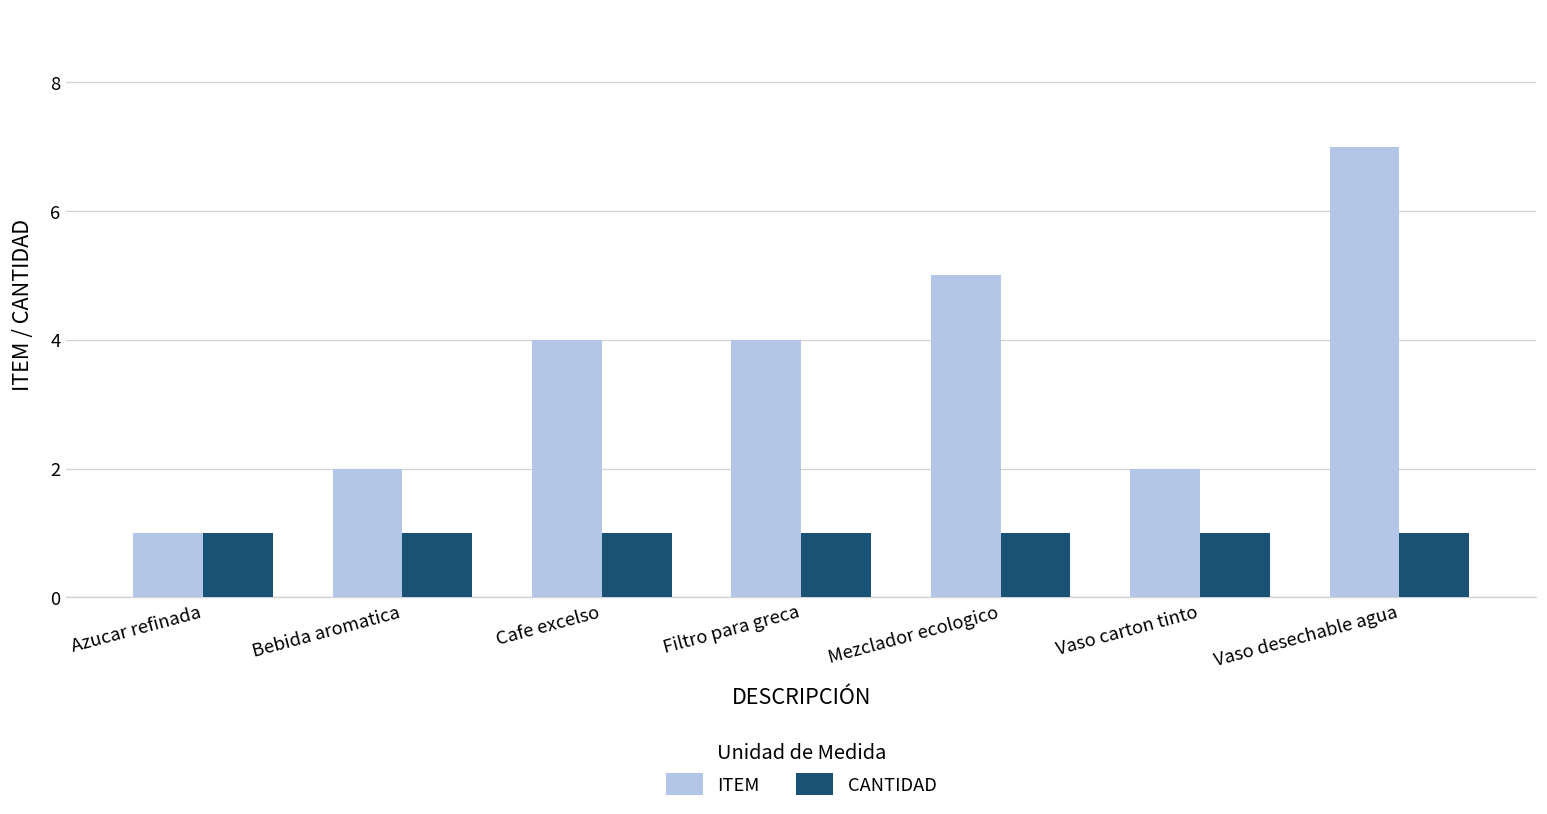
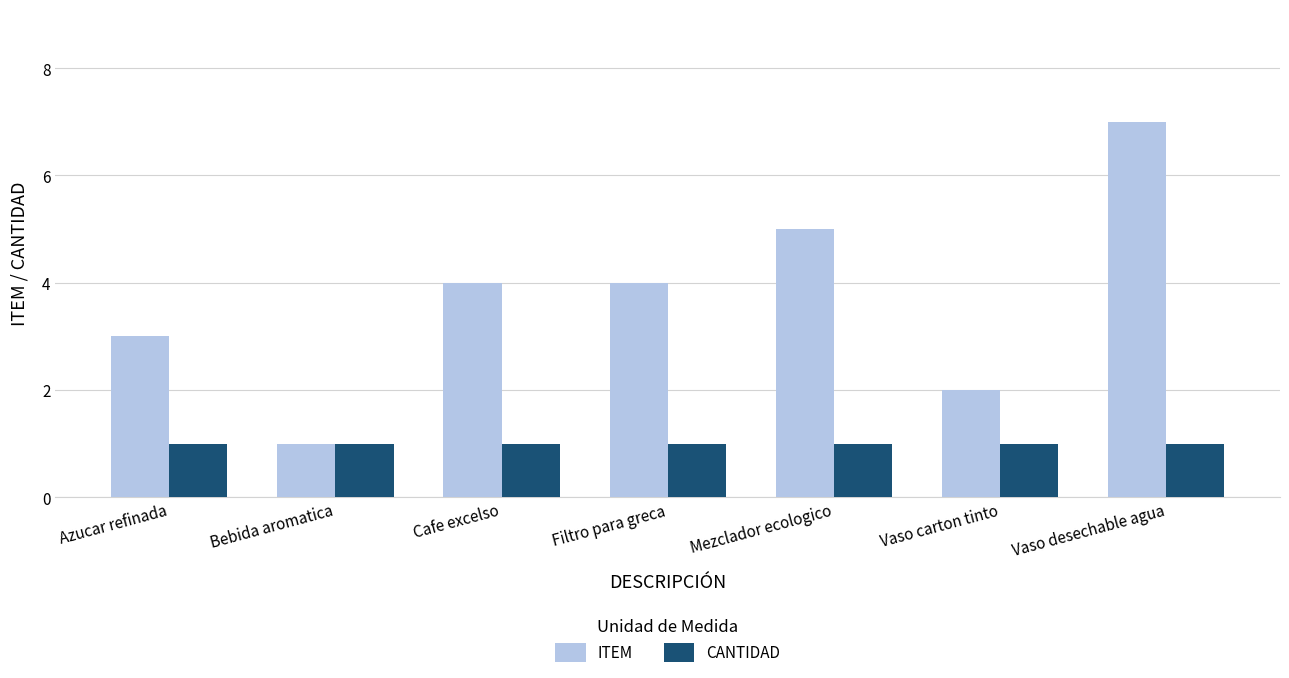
ITEM, Azucar refinada: 1 -> 3
ITEM, Bebida aromatica: 2 -> 1
